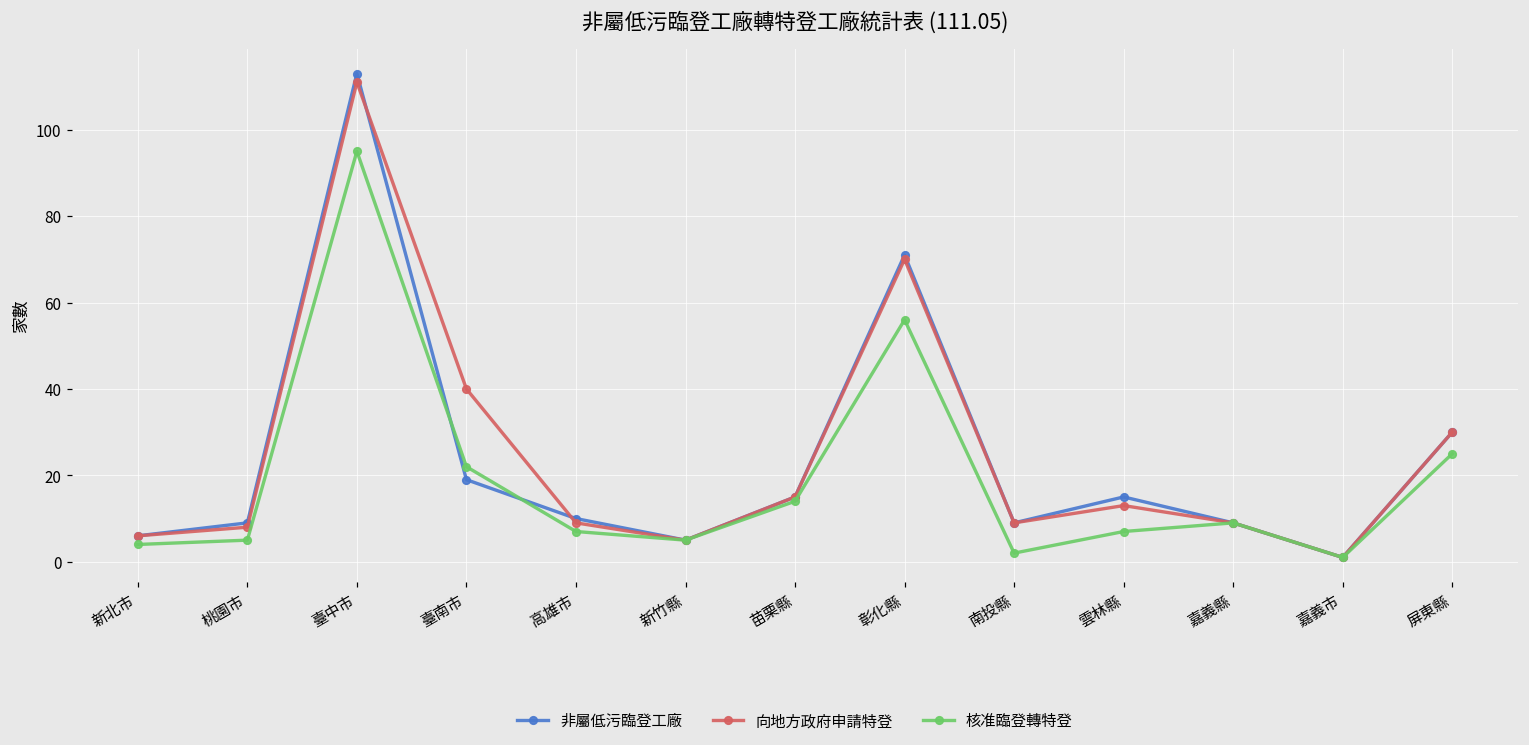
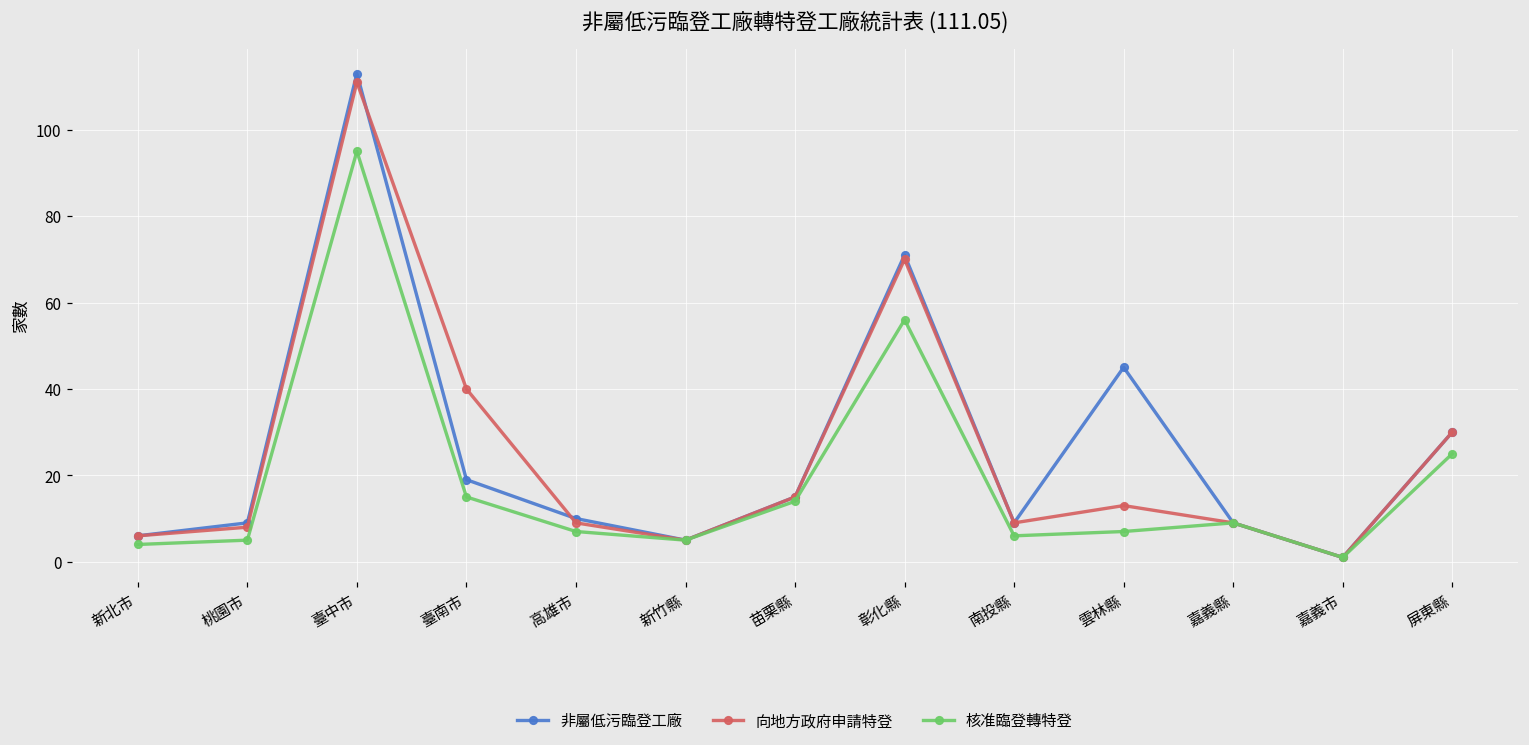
核准臨登轉特登, 臺南市: 22 -> 15
核准臨登轉特登, 南投縣: 2 -> 6
非屬低污臨登工廠, 雲林縣: 15 -> 45
